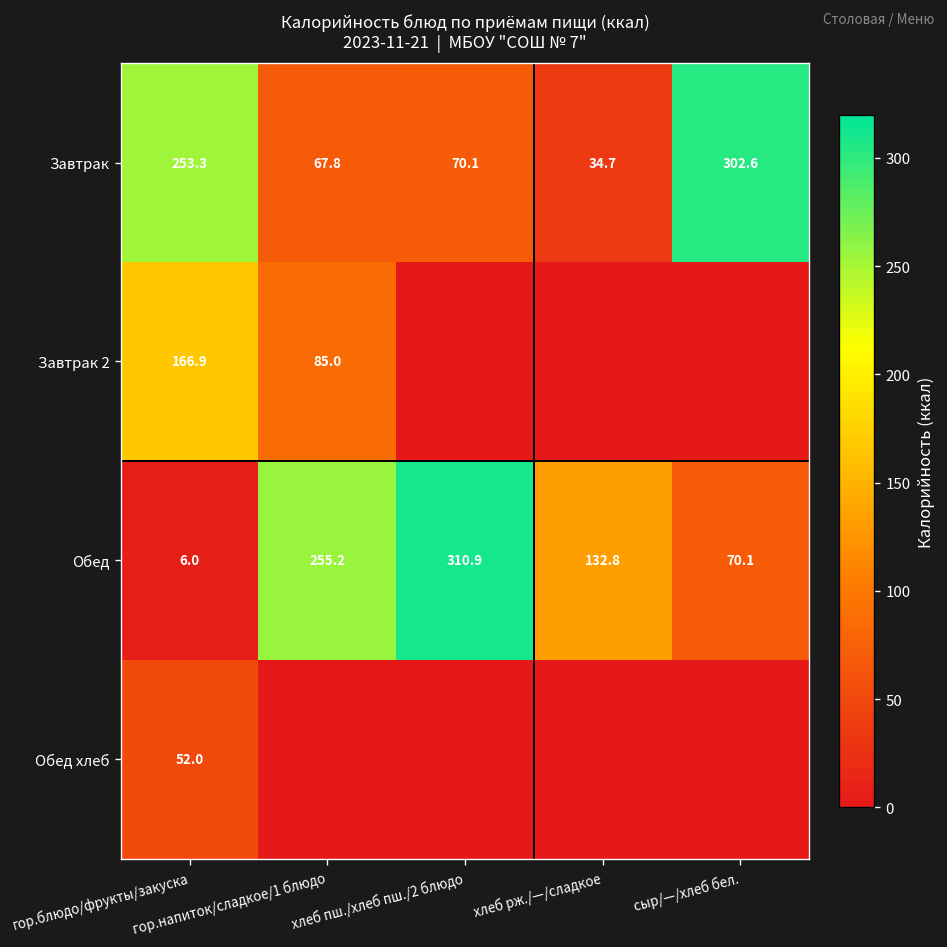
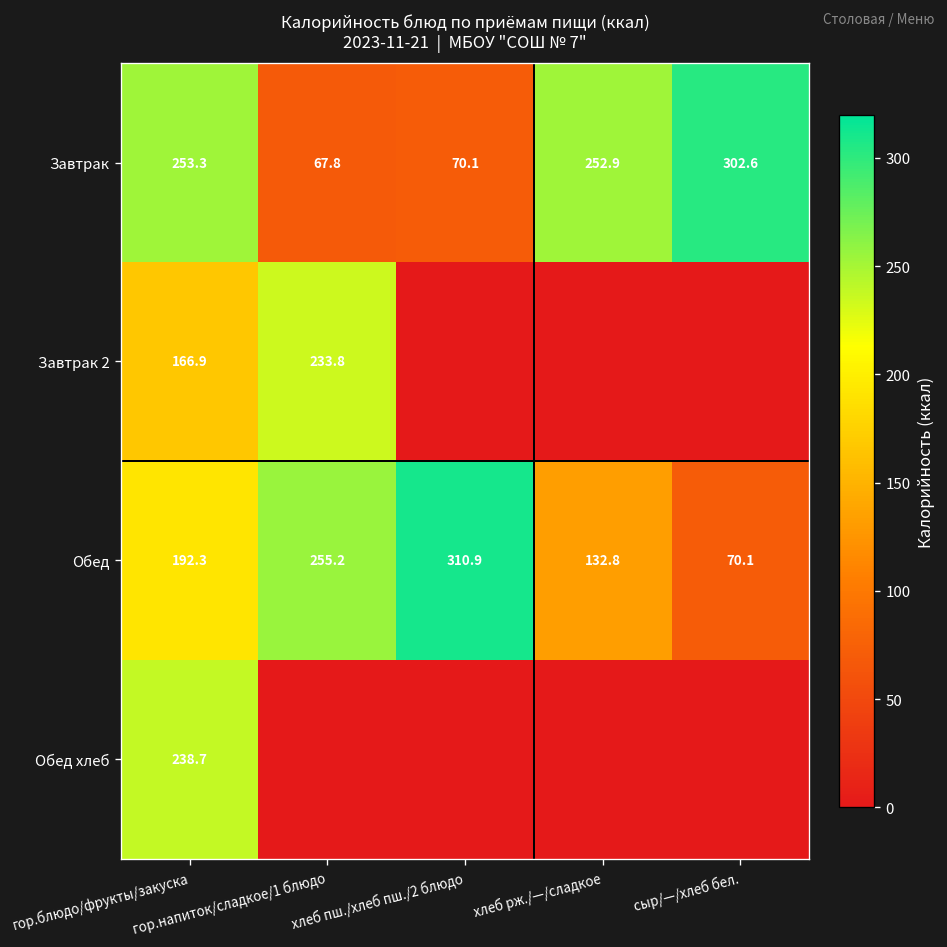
Завтрак, хлеб рж./—/сладкое: 34.7 -> 252.9
Завтрак 2, гор.напиток/сладкое/1 блюдо: 85.0 -> 233.8
Обед, гор.блюдо/фрукты/закуска: 6.0 -> 192.3
Обед хлеб, гор.блюдо/фрукты/закуска: 52.0 -> 238.7
